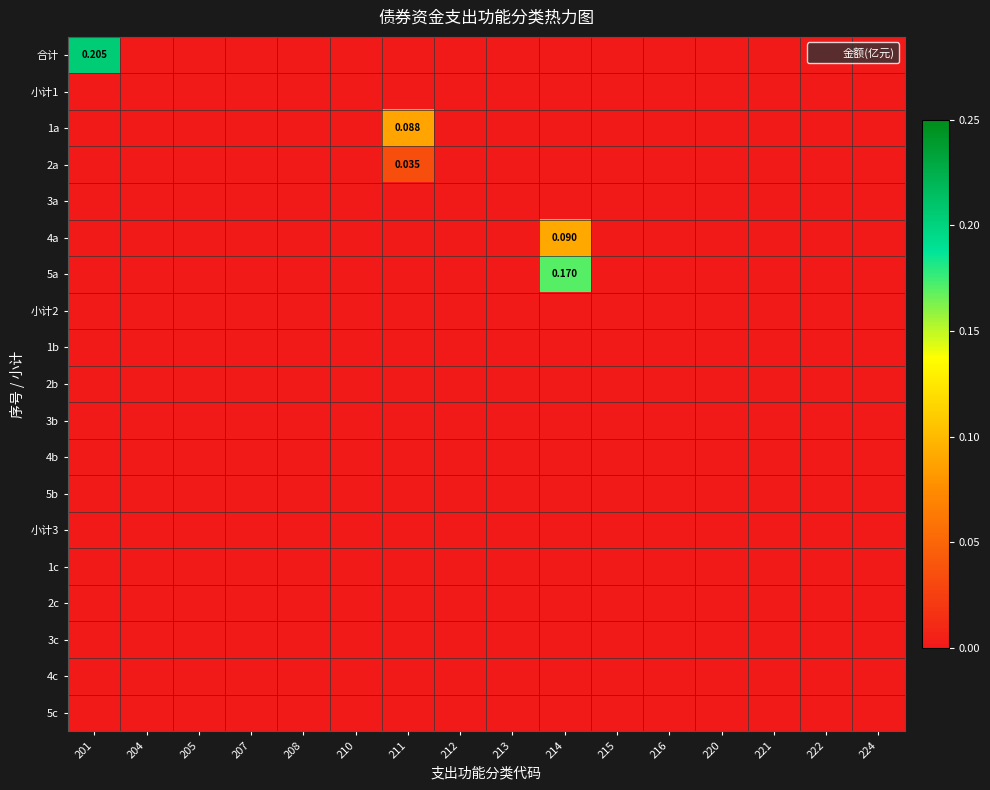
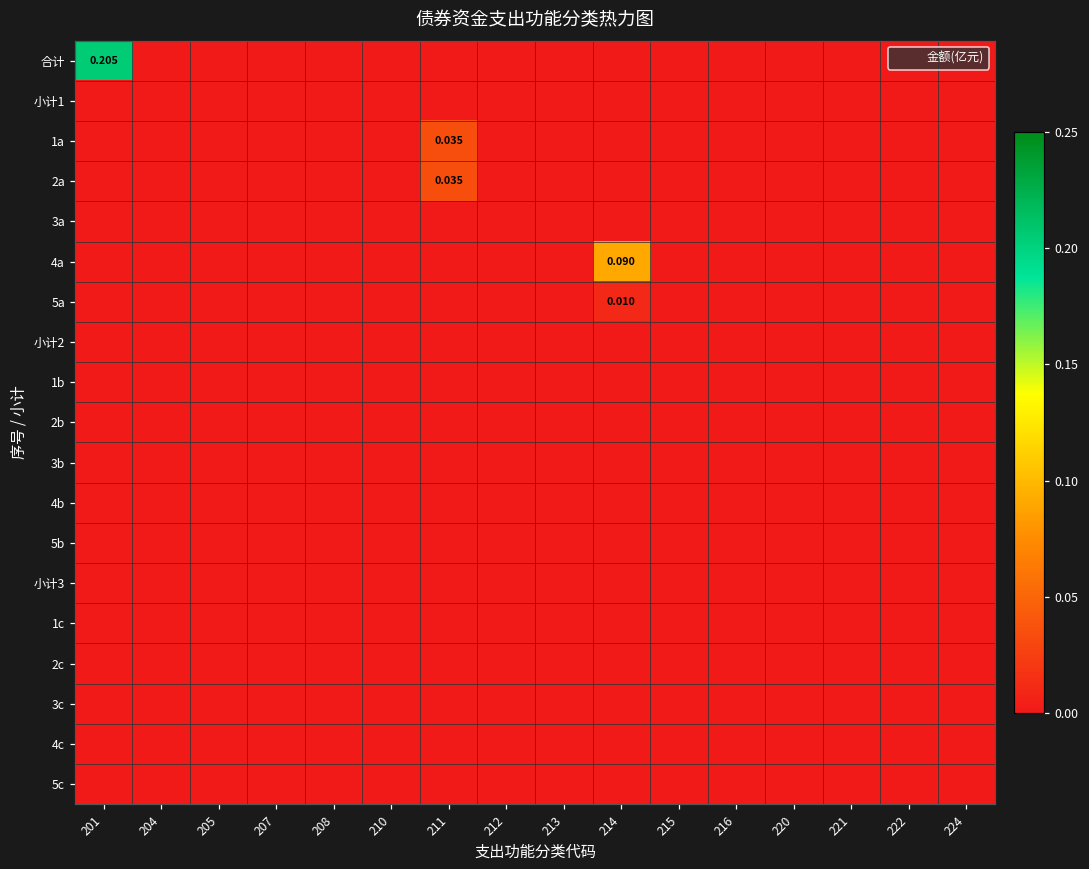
1a, 211: 0.088 -> 0.035
5a, 214: 0.170 -> 0.010
